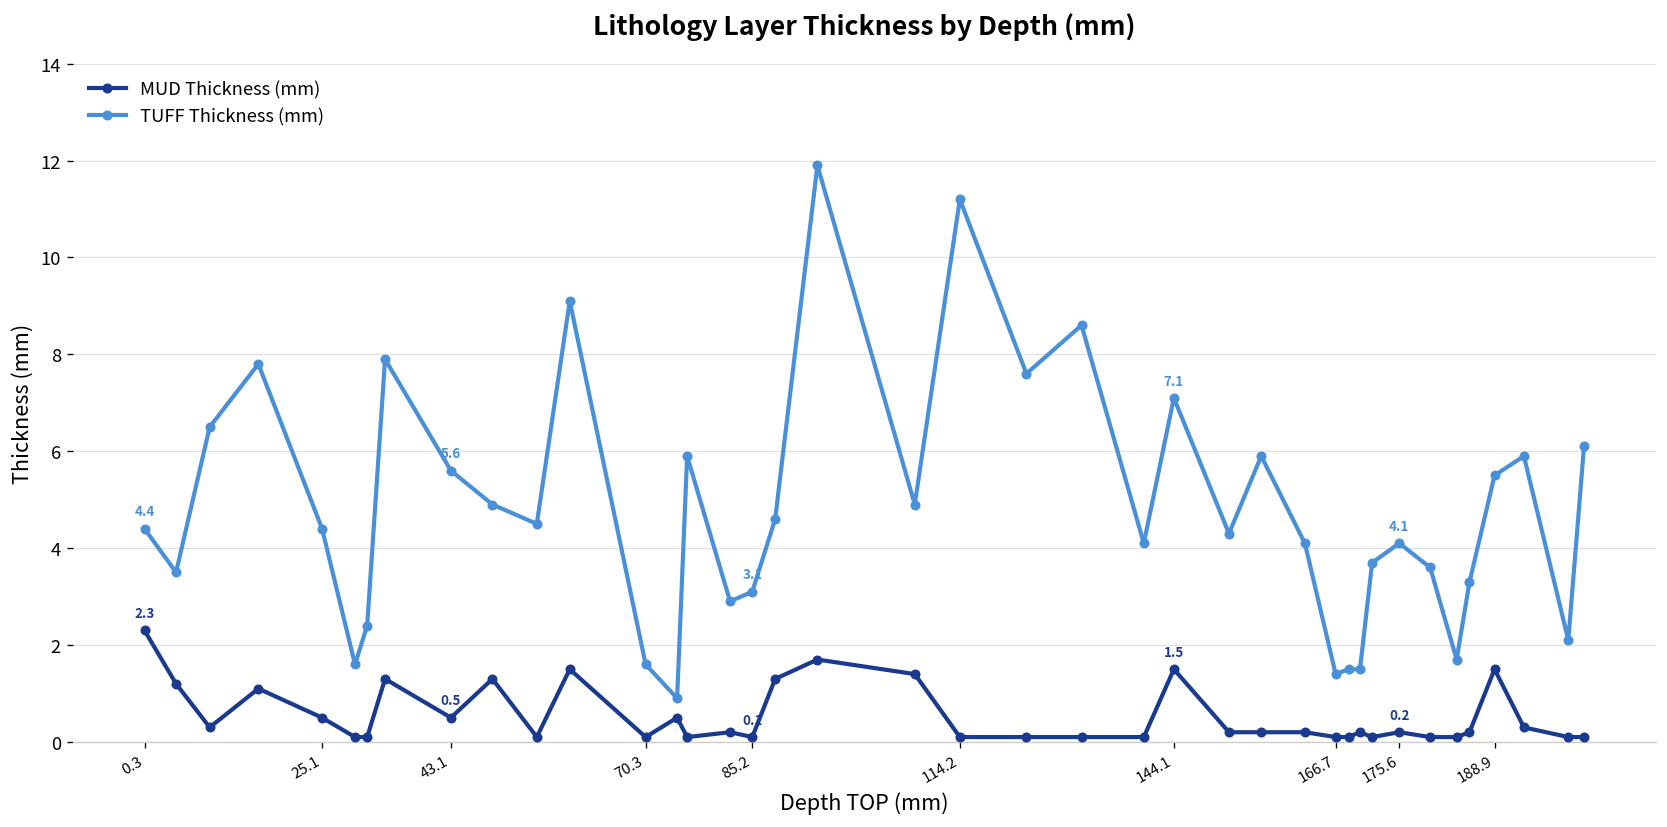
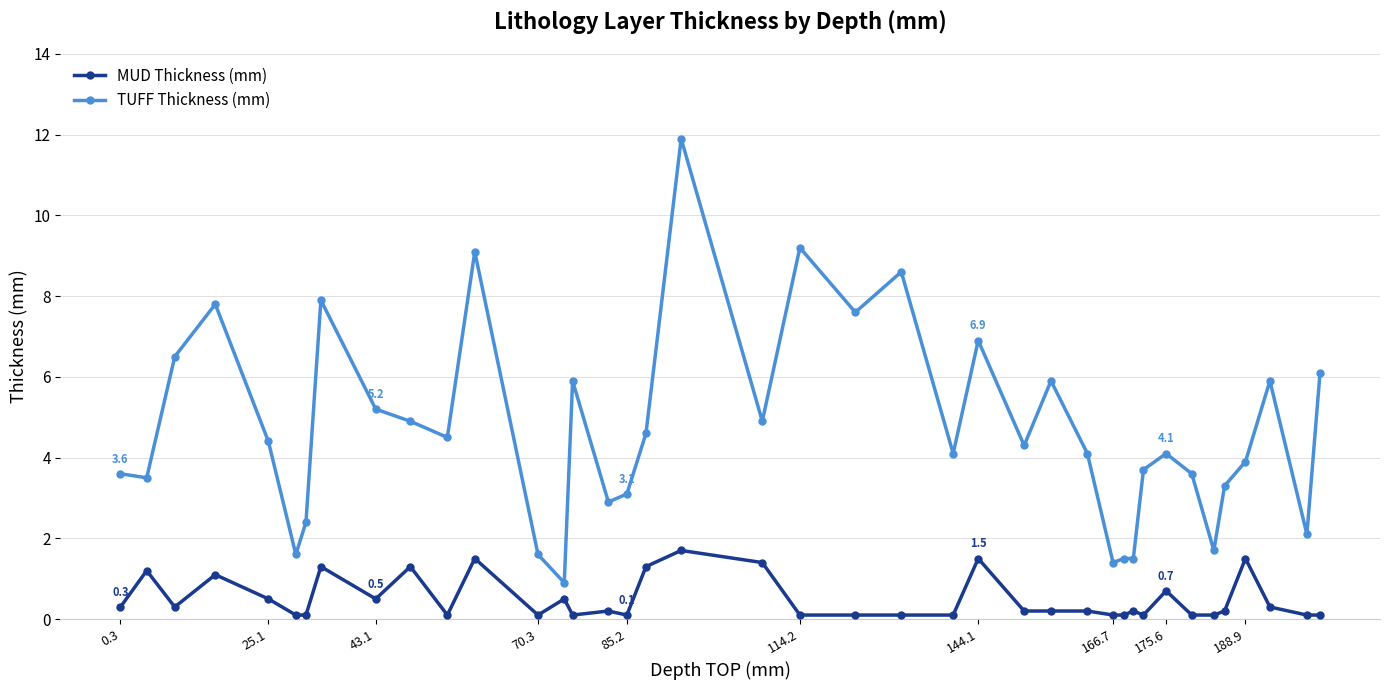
MUD Thickness (mm), 0.3: 2.3 -> 0.3
TUFF Thickness (mm), 0.3: 4.4 -> 3.6
TUFF Thickness (mm), 43.1: 5.6 -> 5.2
TUFF Thickness (mm), 114.2: 11.2 -> 9.2
TUFF Thickness (mm), 144.1: 7.1 -> 6.9
MUD Thickness (mm), 175.6: 0.2 -> 0.7
TUFF Thickness (mm), 188.9: 5.5 -> 3.9
